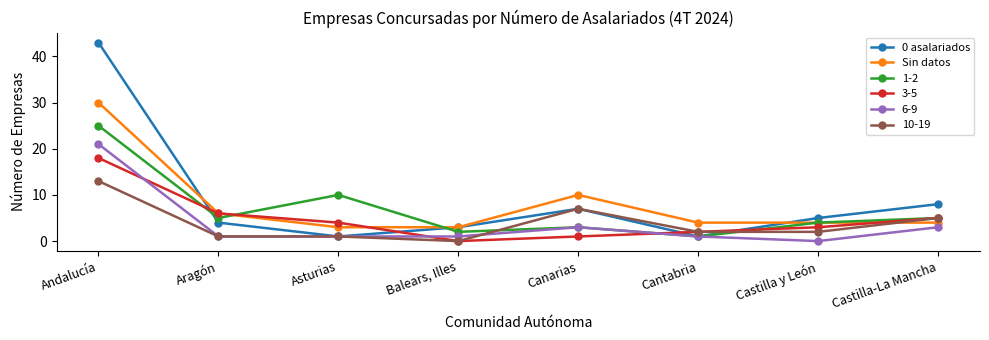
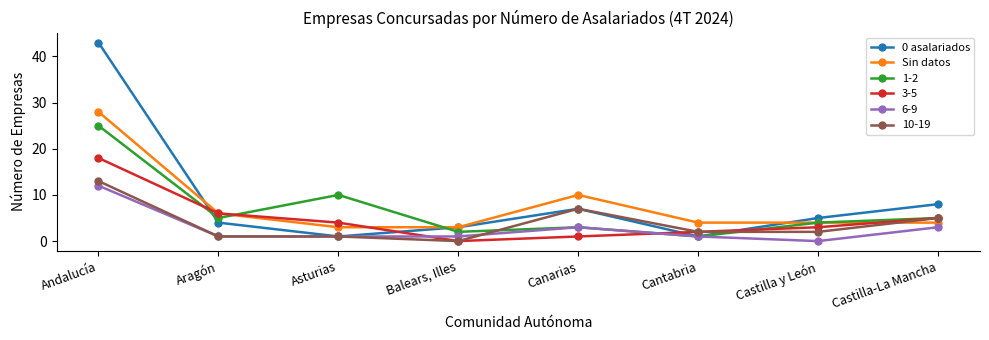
Sin datos, Andalucía: 30 -> 28
6-9, Andalucía: 21 -> 12
